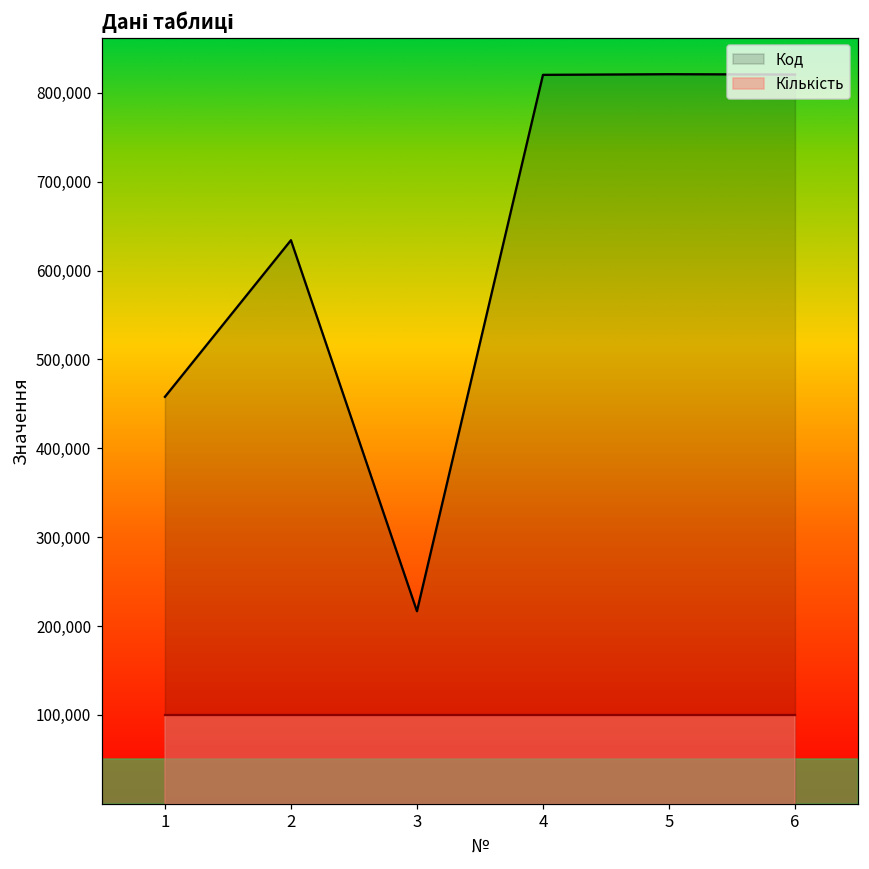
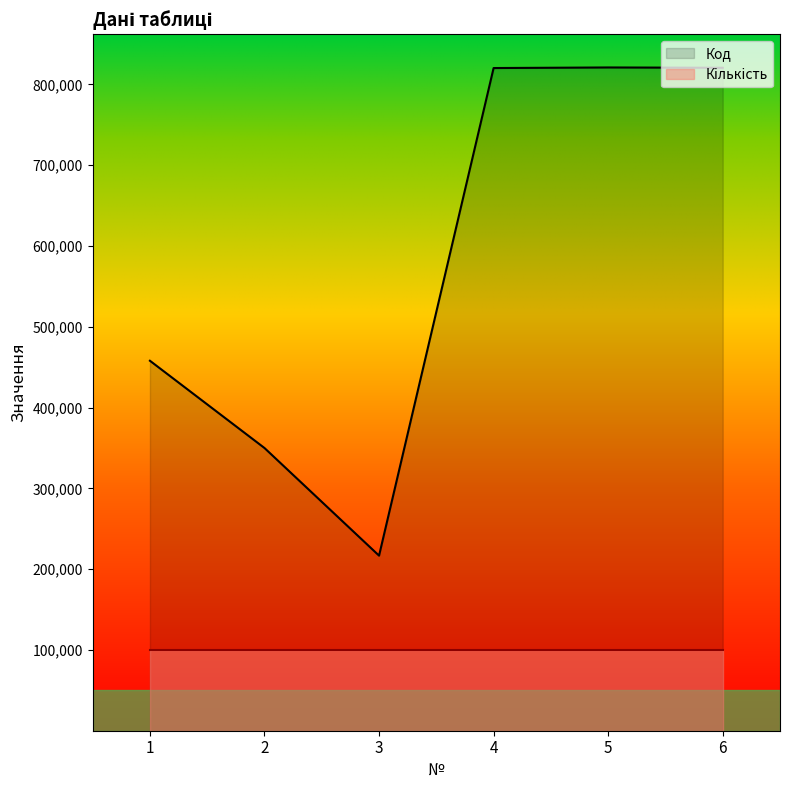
Код, 2: 630,000 -> 350,000
